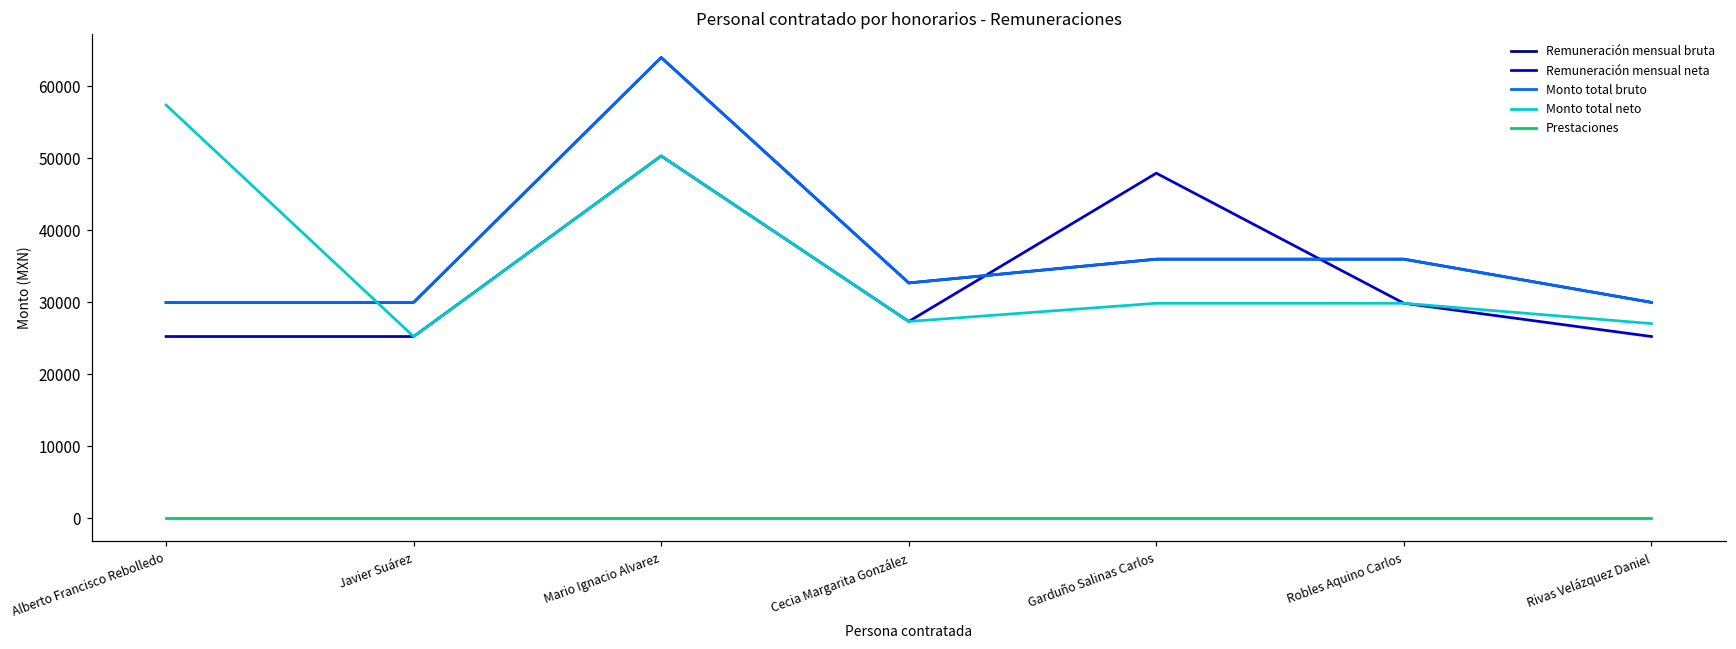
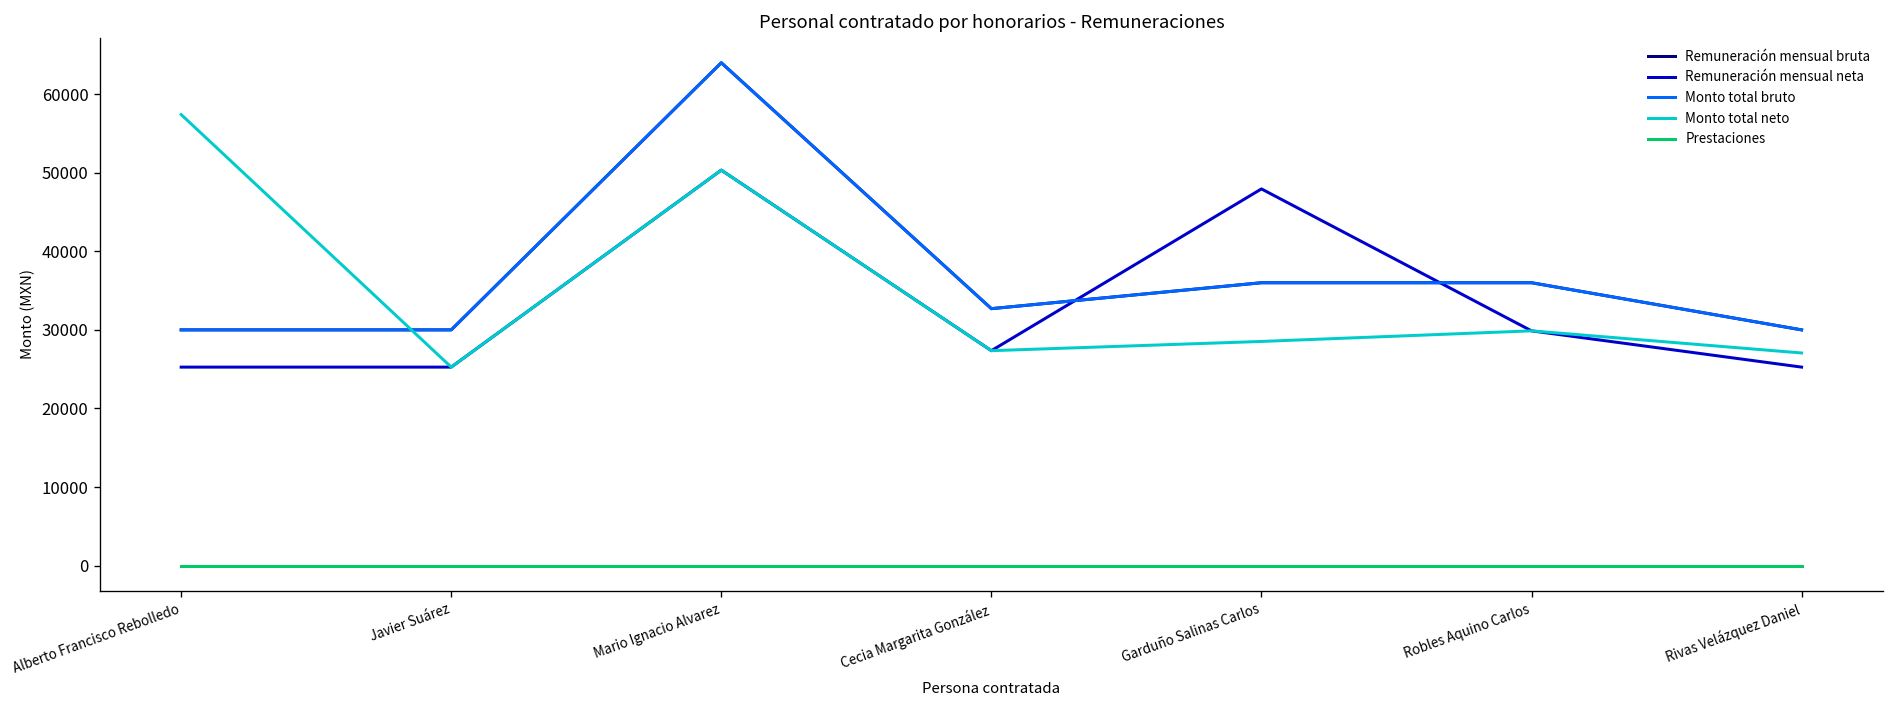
Monto total neto, Garduño Salinas Carlos: 30000 -> 29000
